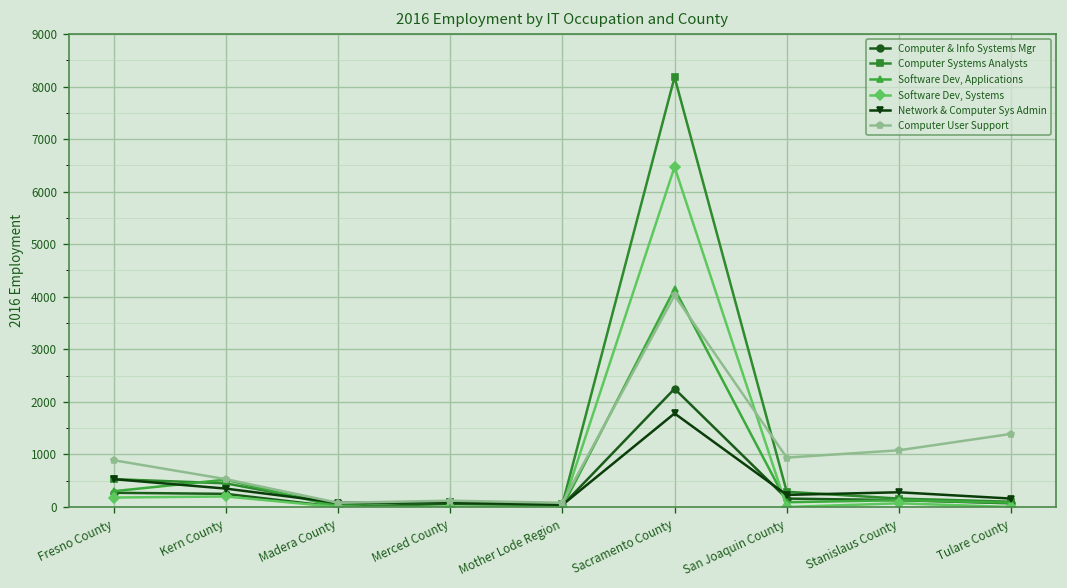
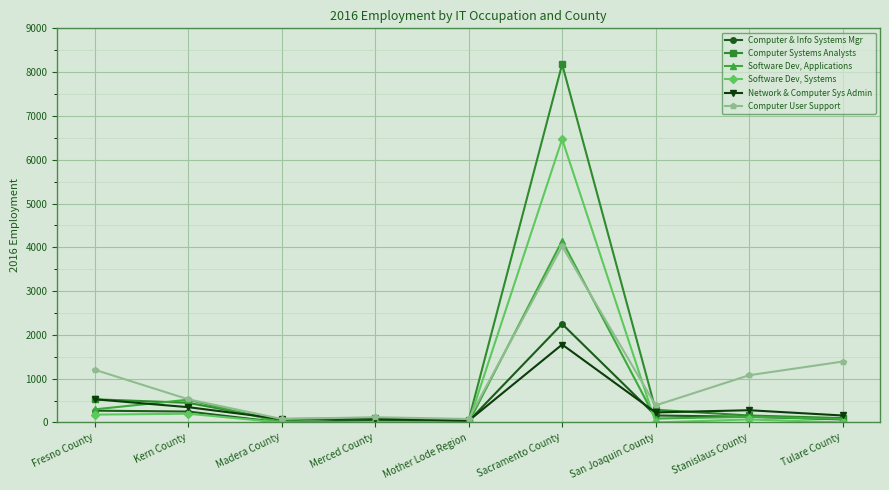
Computer User Support, Fresno County: 900 -> 1200
Computer User Support, San Joaquin County: 900 -> 400
